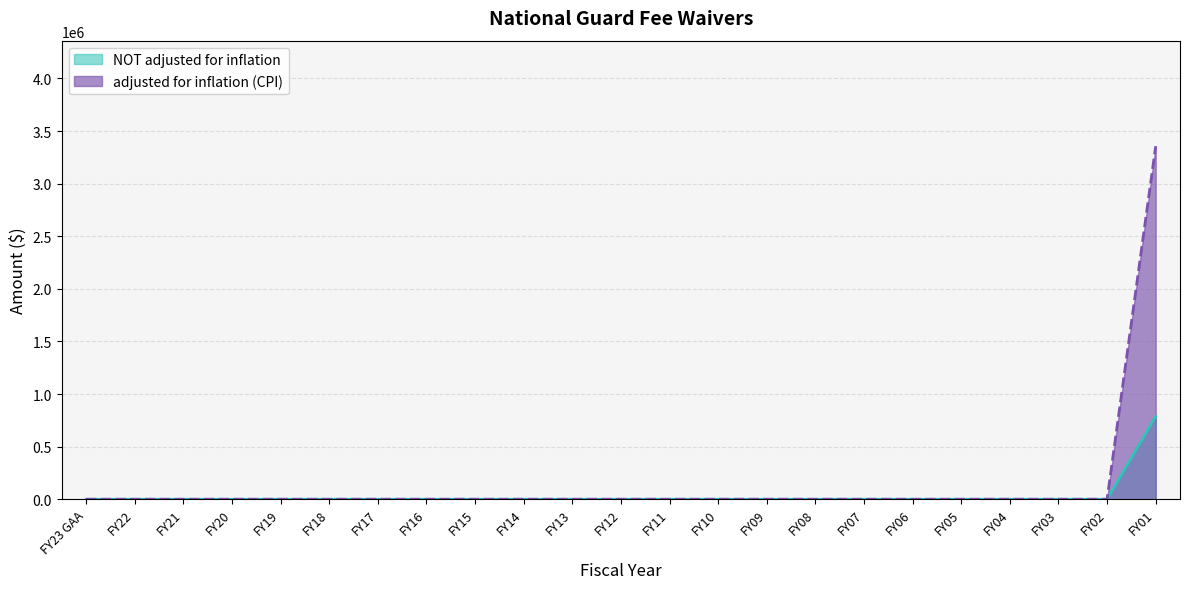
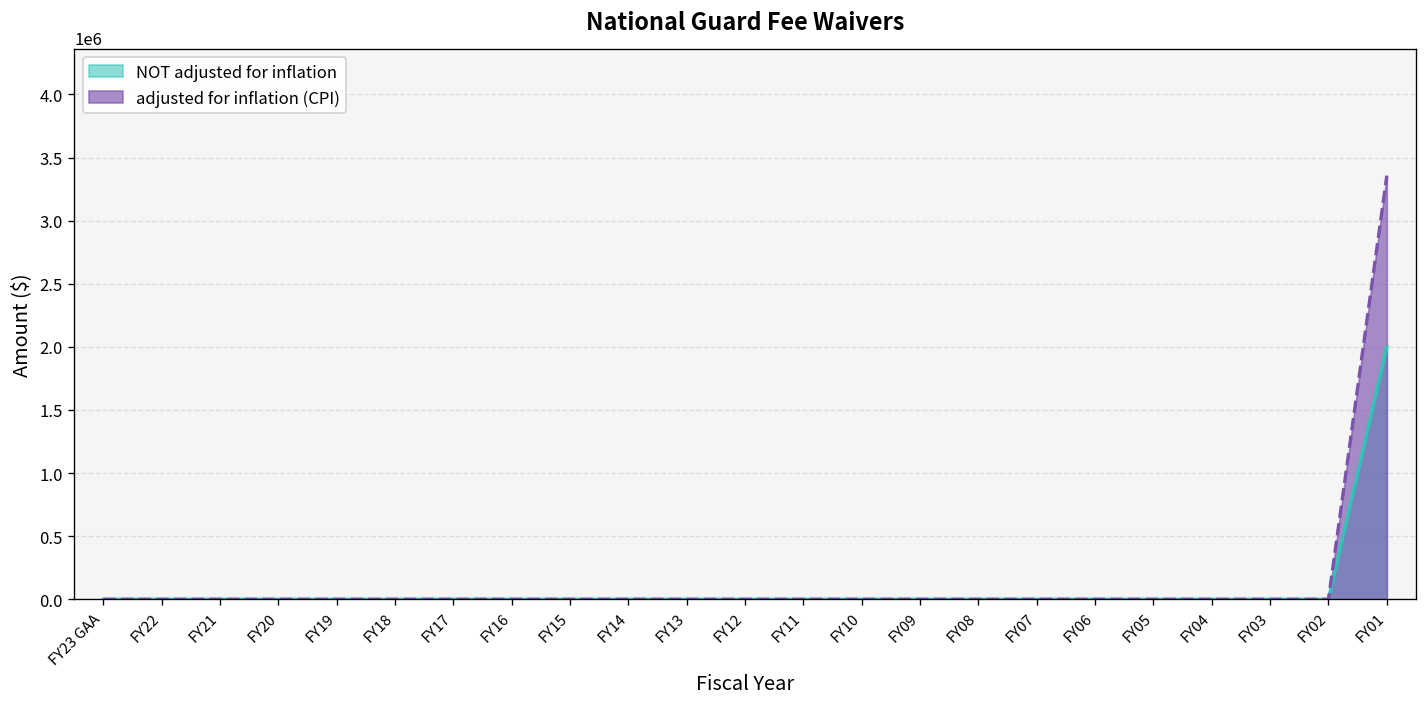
NOT adjusted for inflation, FY01: 790000 -> 2000000
